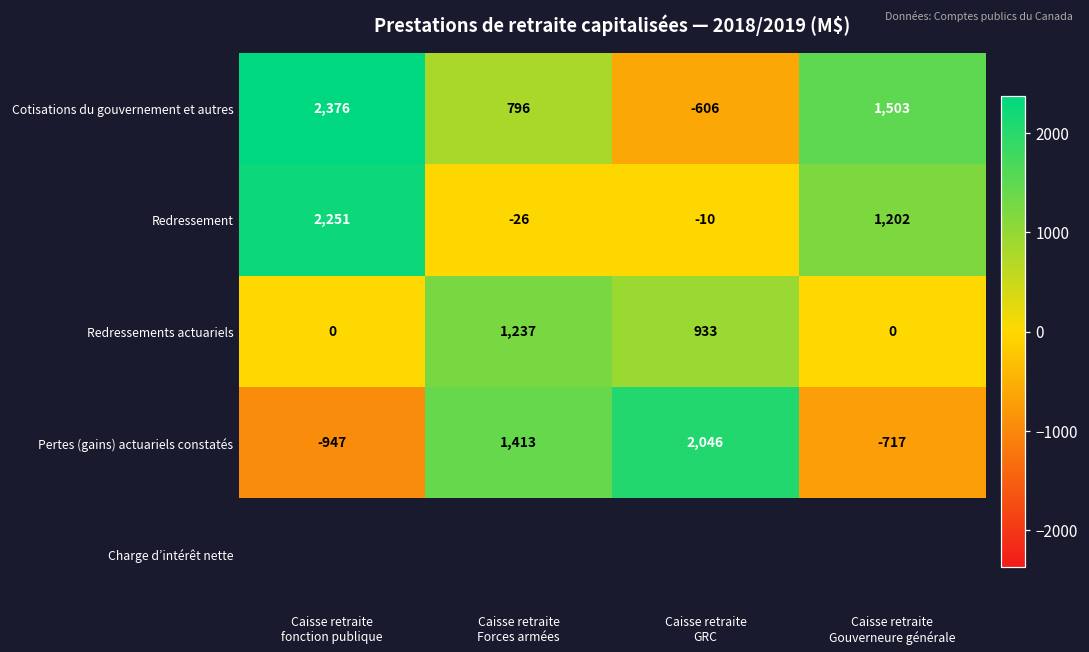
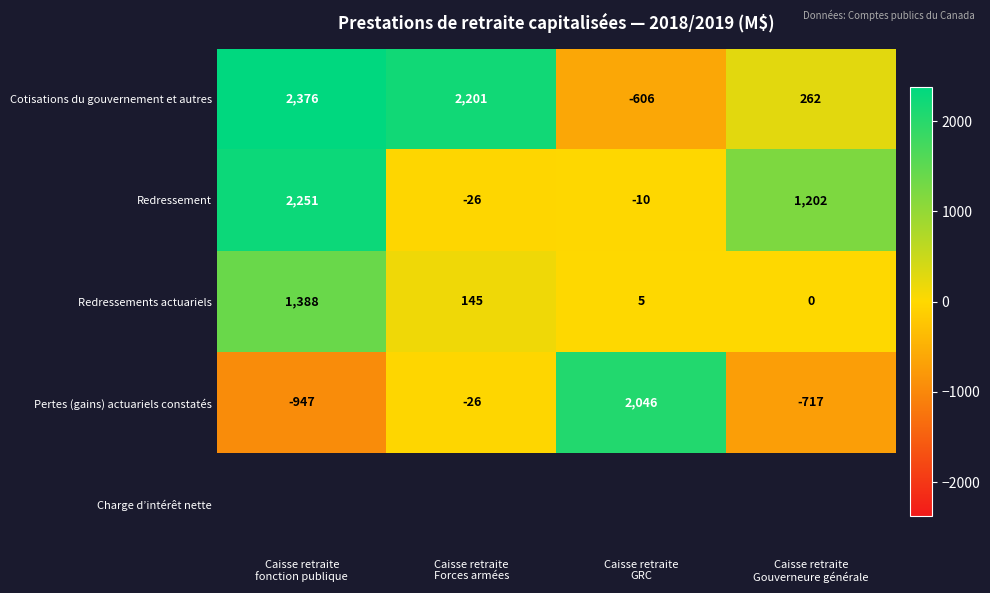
Cotisations du gouvernement et autres, Caisse retraite Forces armées: 796 -> 2,201
Cotisations du gouvernement et autres, Caisse retraite Gouverneure générale: 1,503 -> 262
Redressements actuariels, Caisse retraite fonction publique: 0 -> 1,388
Redressements actuariels, Caisse retraite Forces armées: 1,237 -> 145
Redressements actuariels, Caisse retraite GRC: 933 -> 5
Pertes (gains) actuariels constatés, Caisse retraite Forces armées: 1,413 -> -26
